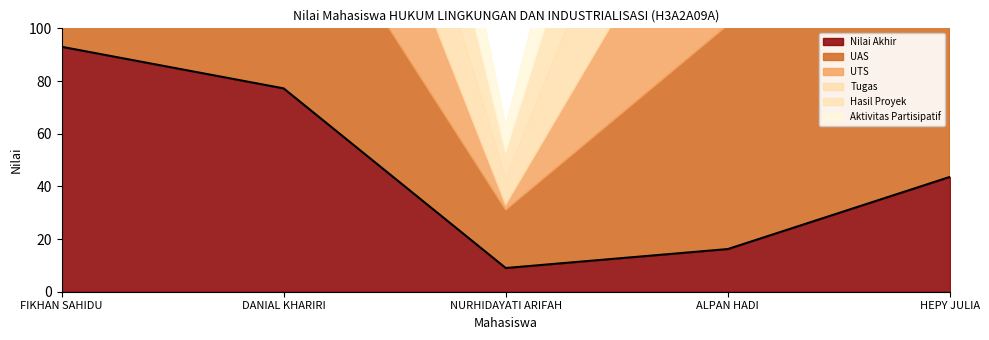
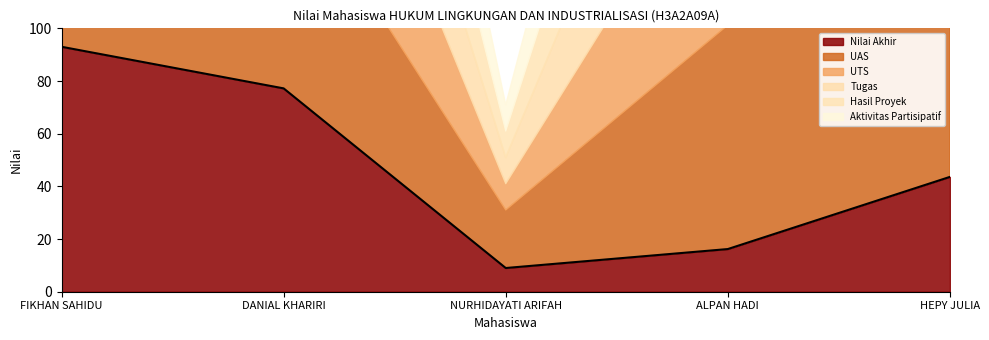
UTS, NURHIDAYATI ARIFAH: 2 -> 10
